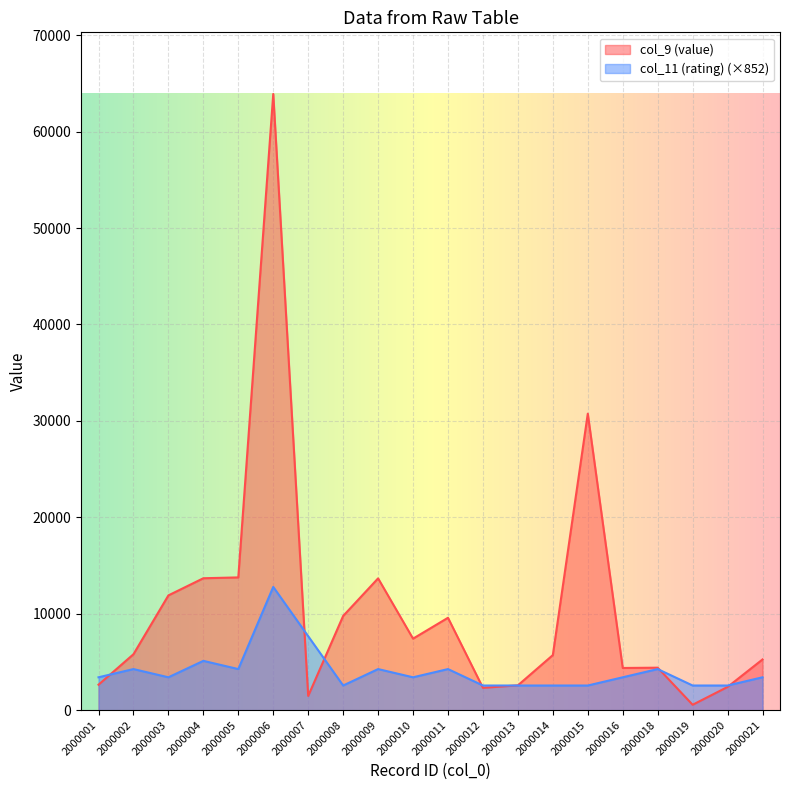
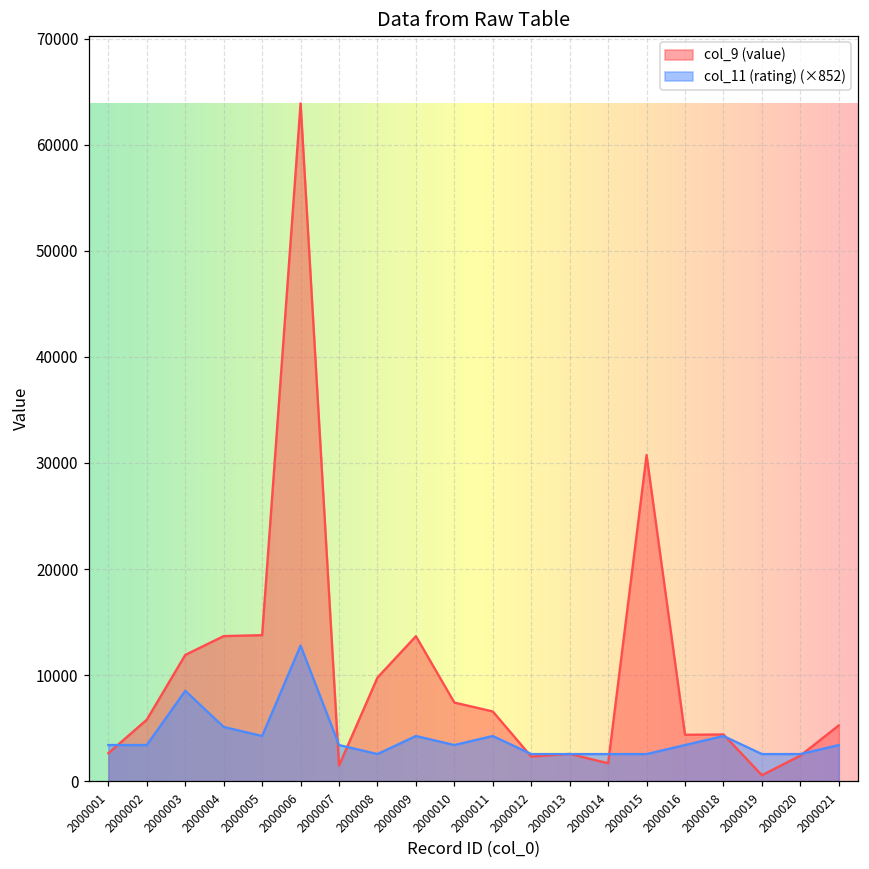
col_11 (rating) (×852), 2000002: 4000 -> 3000
col_11 (rating) (×852), 2000003: 3000 -> 9000
col_11 (rating) (×852), 2000007: 8000 -> 3000
col_9 (value), 2000011: 10000 -> 7000
col_9 (value), 2000014: 6000 -> 2000
